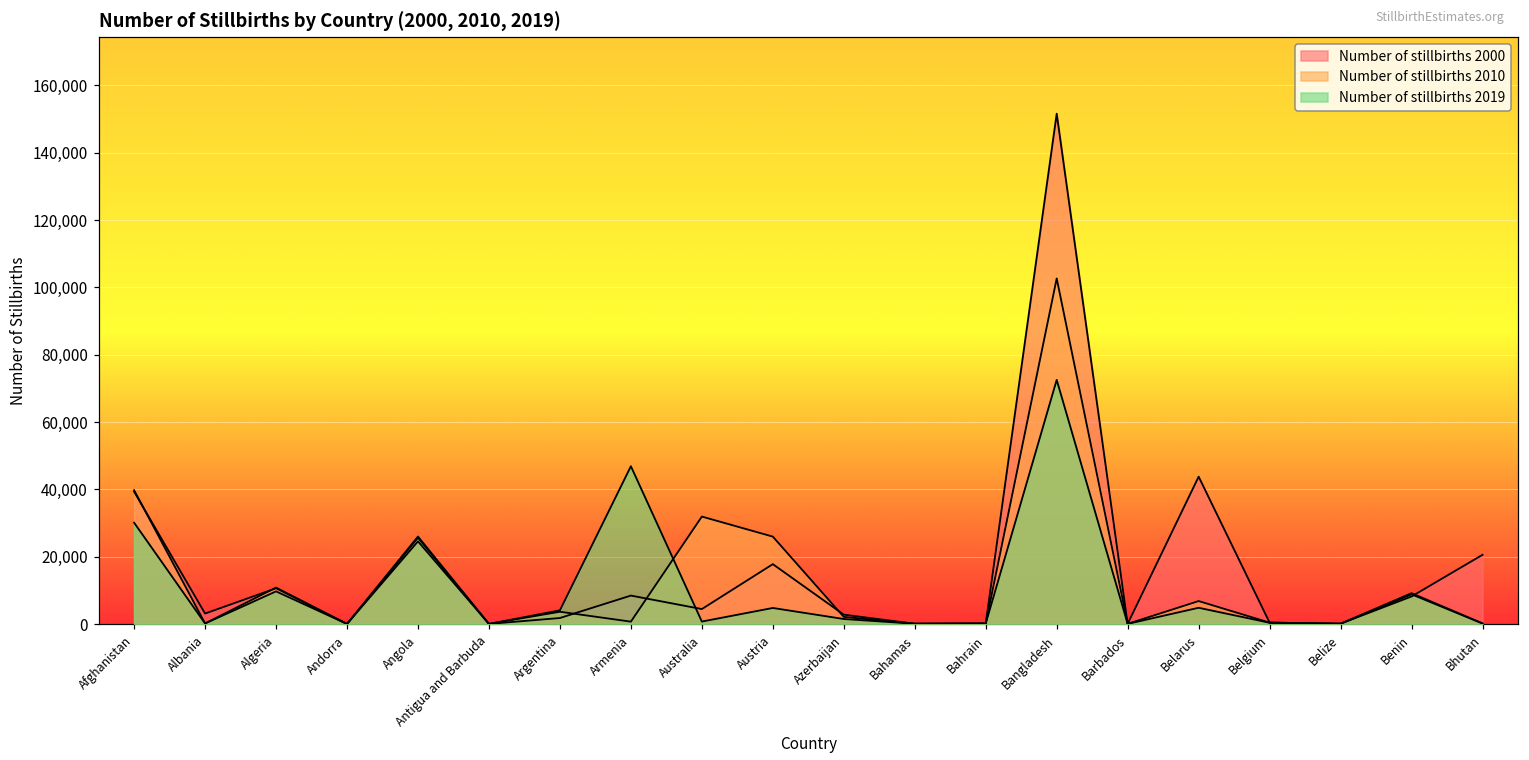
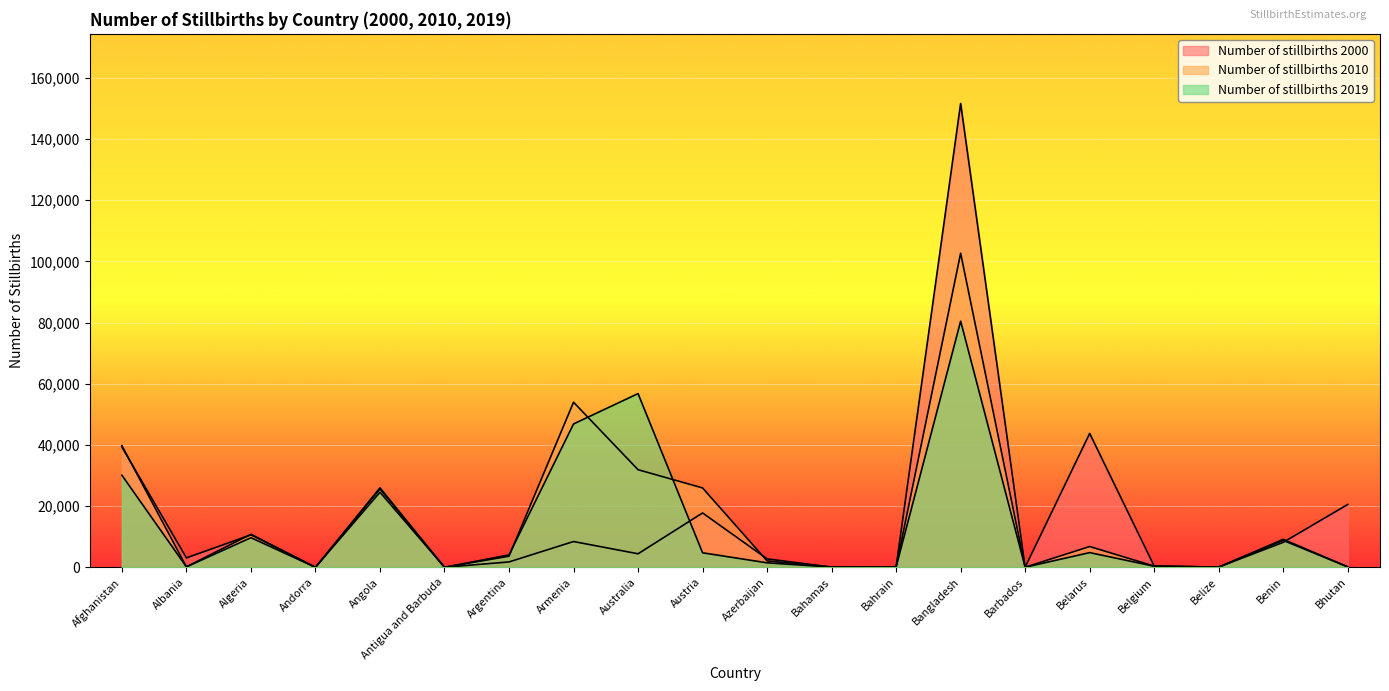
Number of stillbirths 2010, Armenia: 1,000 -> 54,000
Number of stillbirths 2019, Australia: 1,000 -> 57,000
Number of stillbirths 2019, Bangladesh: 73,000 -> 80,000
